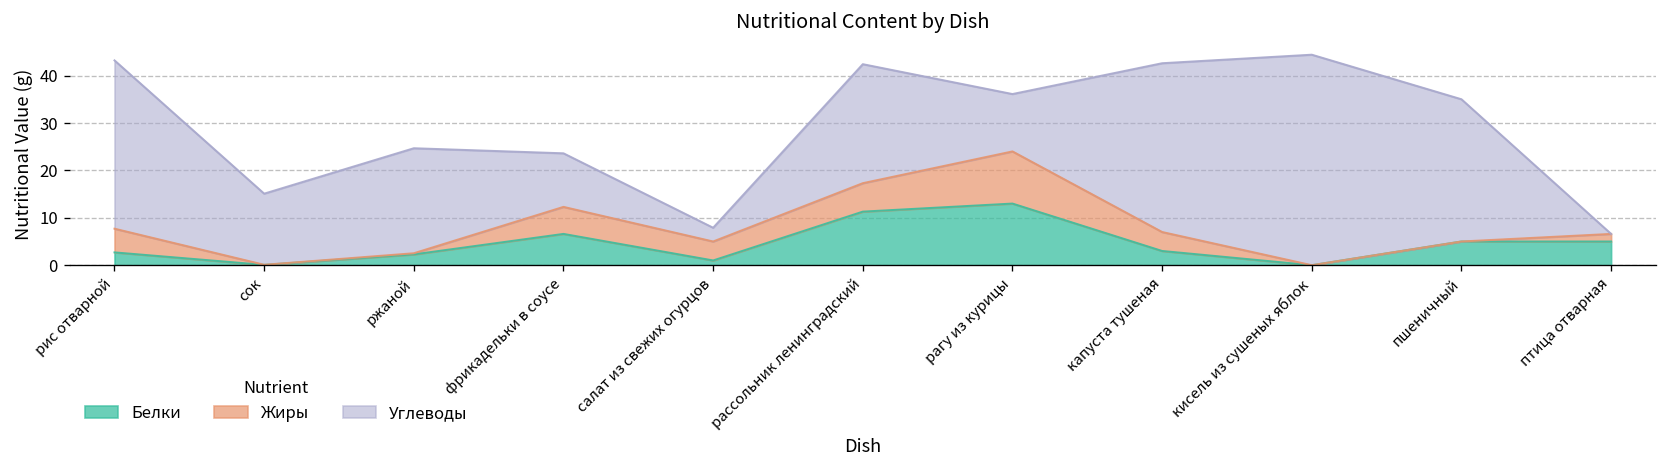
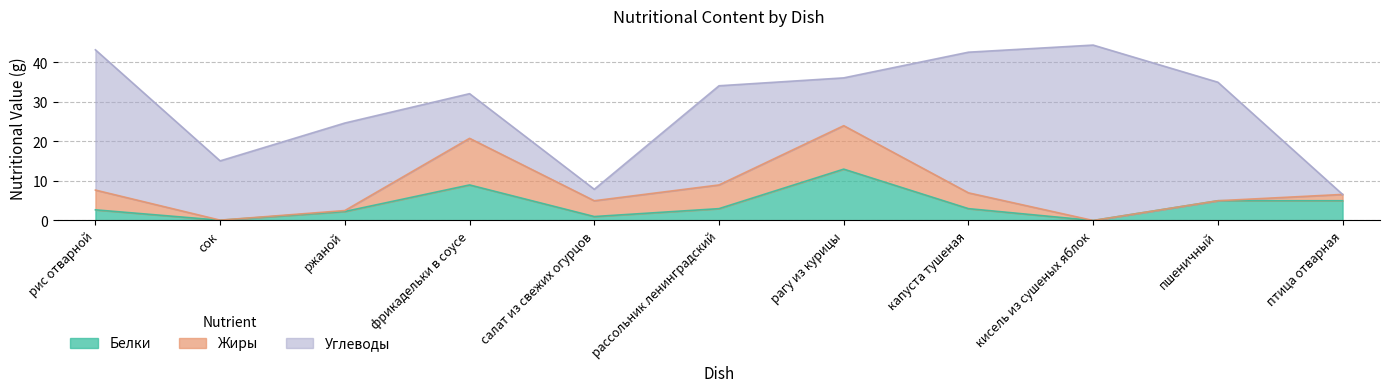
Белки, фрикадельки в соусе: 7 -> 9
Жиры, фрикадельки в соусе: 6 -> 12
Белки, рассольник ленинградский: 11 -> 3
